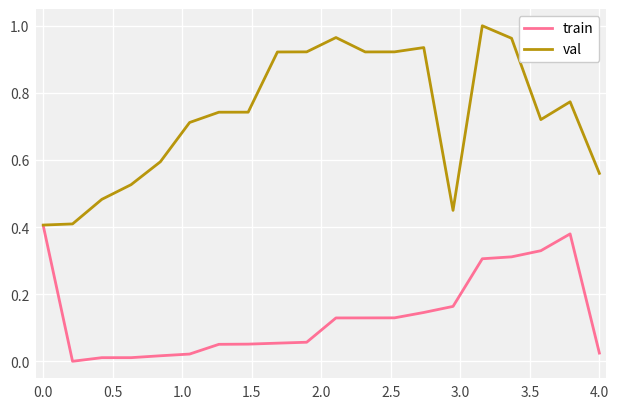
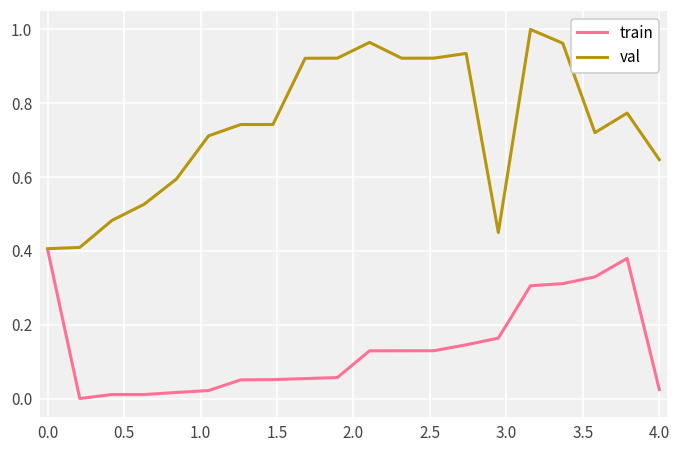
val, 4.0: 0.56 -> 0.65
